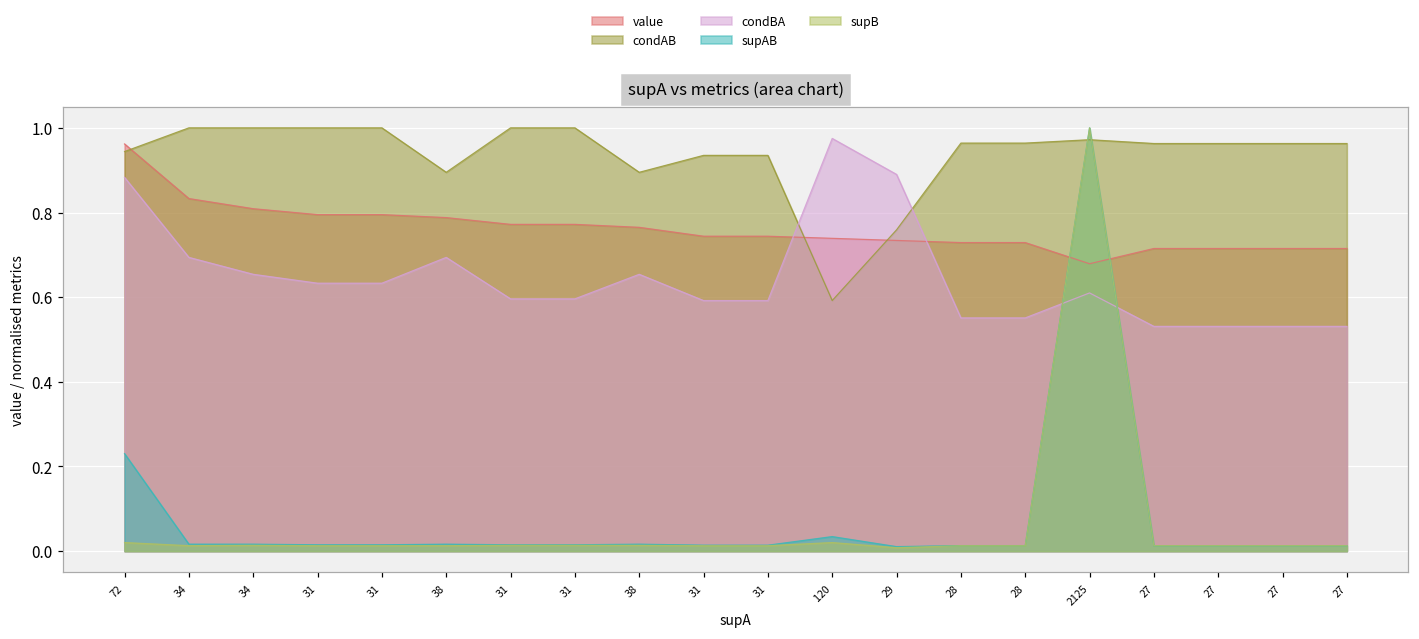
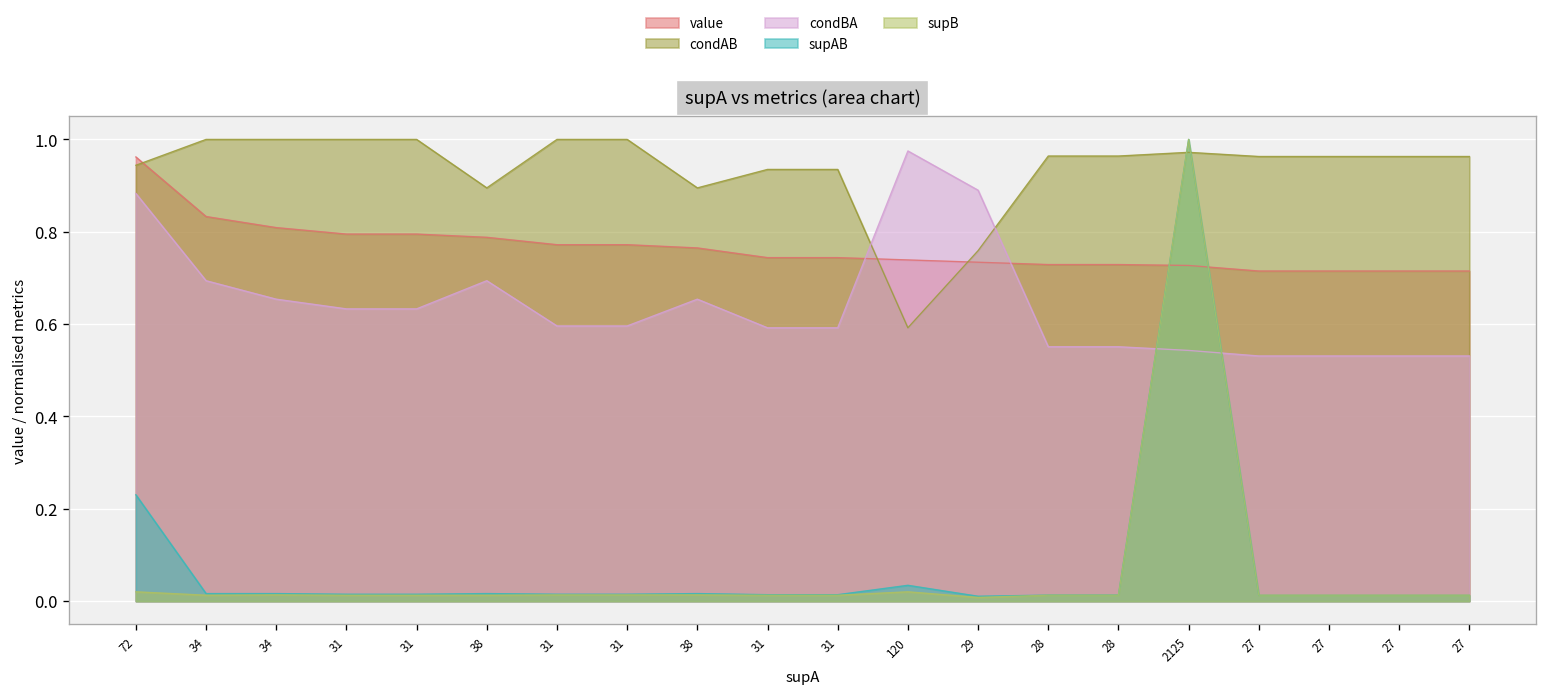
value, 2125: 0.68 -> 0.73
condBA, 2125: 0.61 -> 0.54
